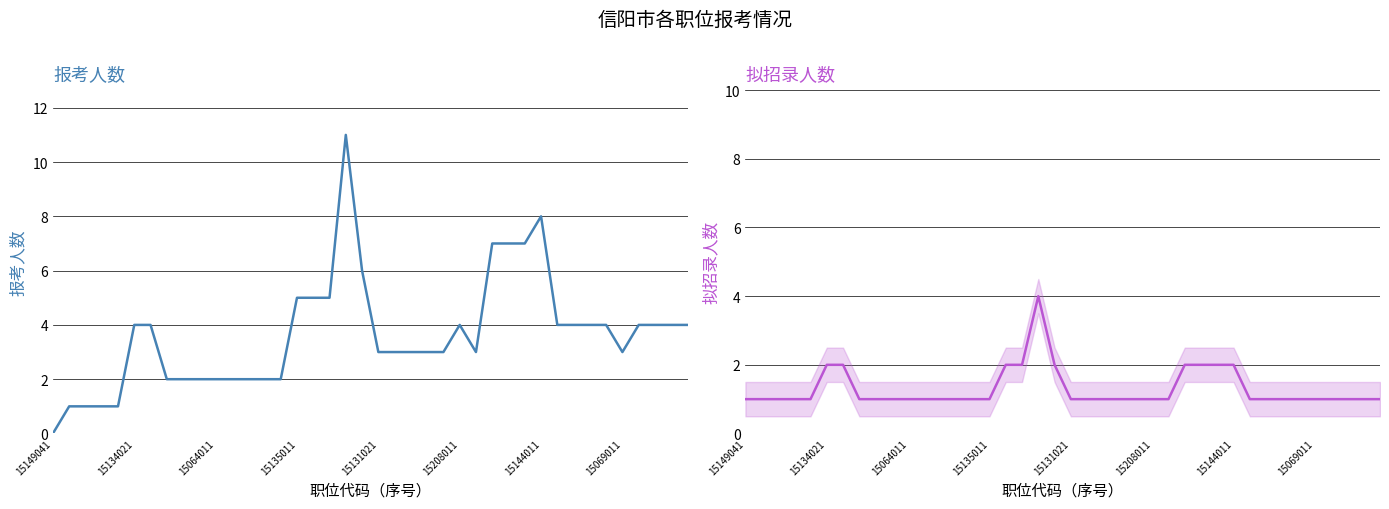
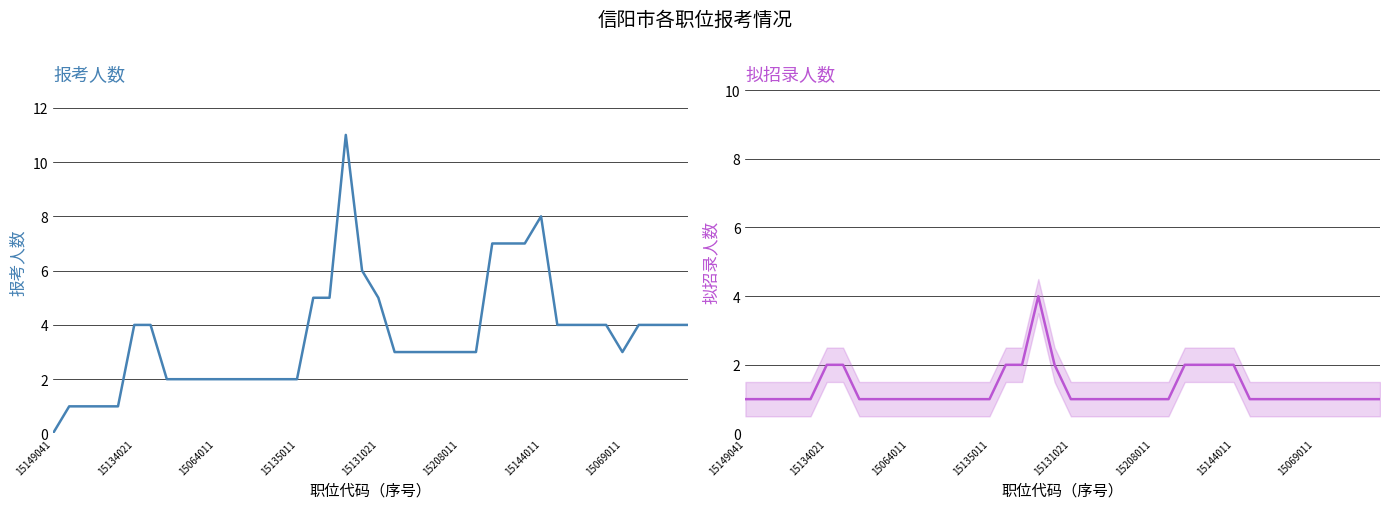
报考人数, 15135011: 5 -> 2
报考人数, 15131021: 3 -> 5
报考人数, 15208011: 4 -> 3
